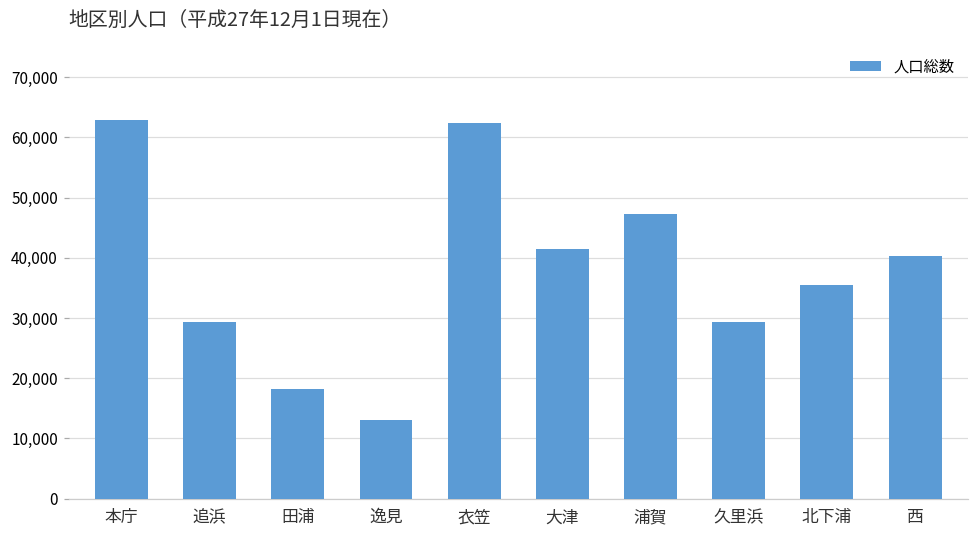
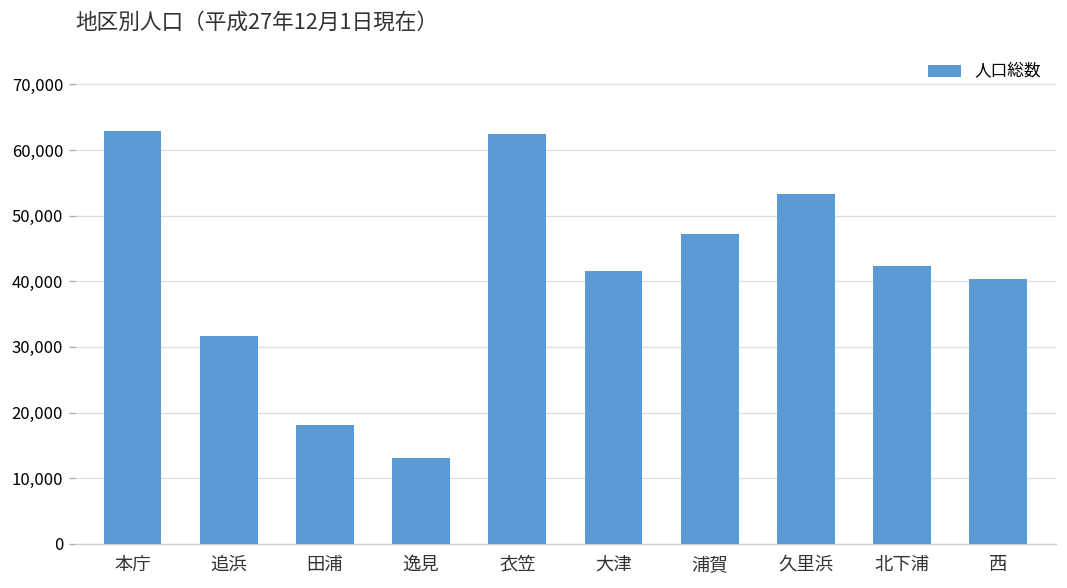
追浜: 29,000 -> 32,000
久里浜: 29,000 -> 53,000
北下浦: 35,000 -> 42,000
